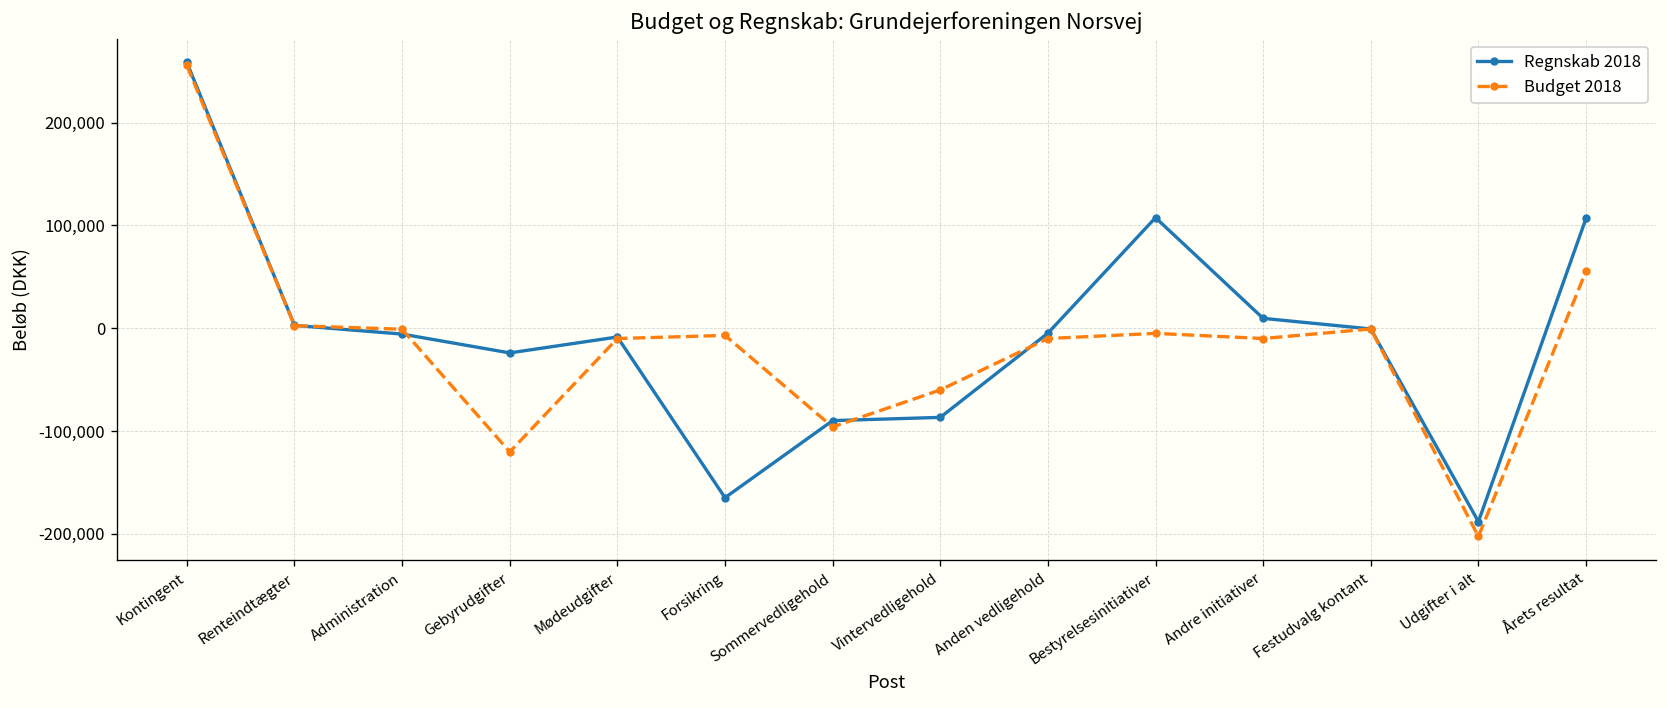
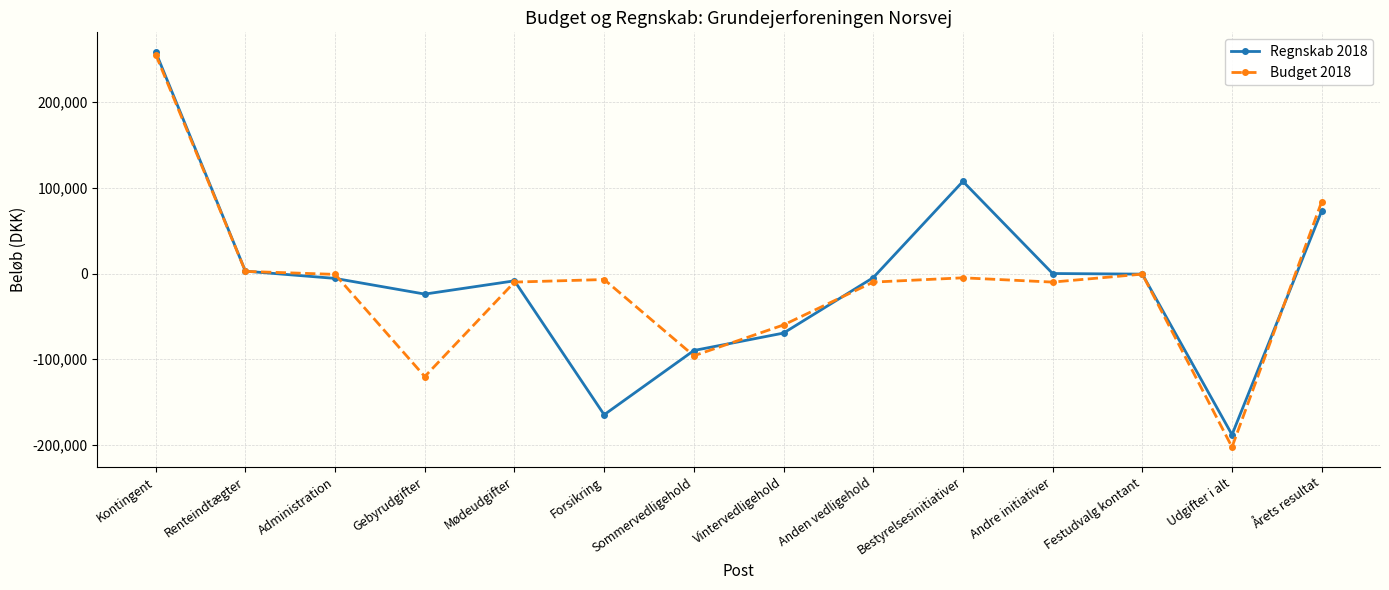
Regnskab 2018, Vintervedligehold: -90,000 -> -70,000
Regnskab 2018, Andre initiativer: 10,000 -> 0
Regnskab 2018, Årets resultat: 110,000 -> 70,000
Budget 2018, Årets resultat: 60,000 -> 80,000
